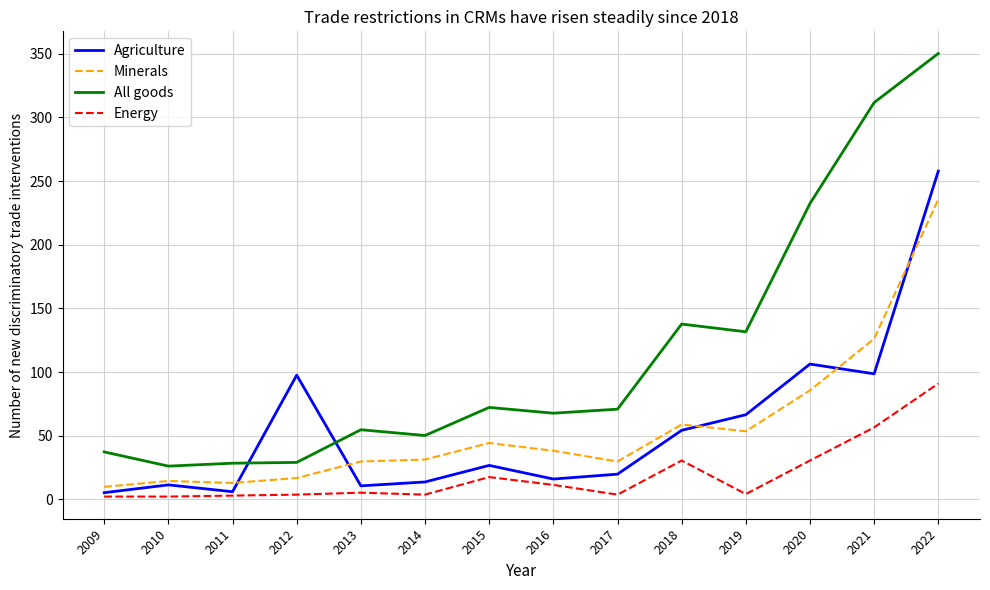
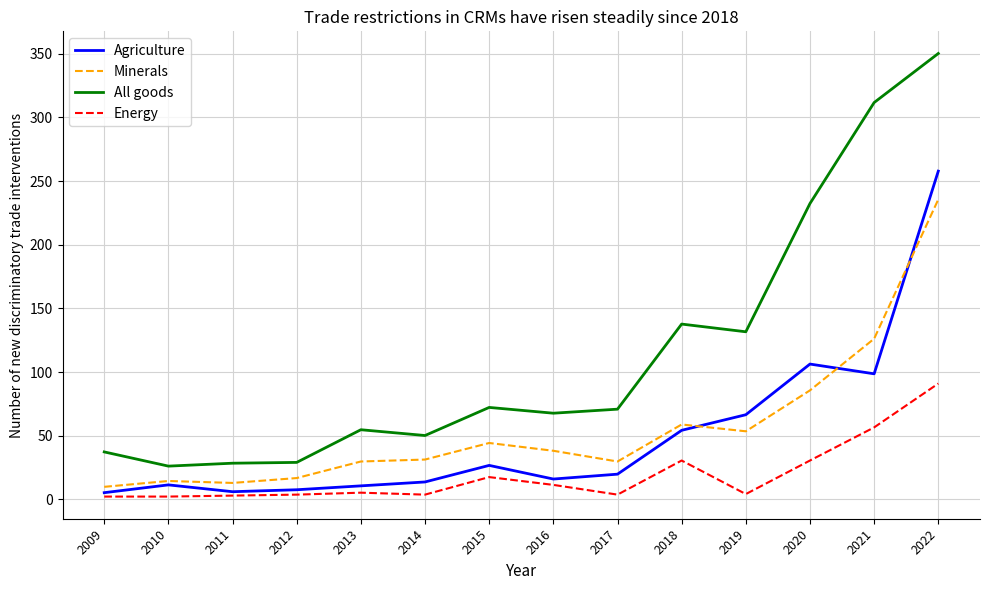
Agriculture, 2012: 98 -> 8
